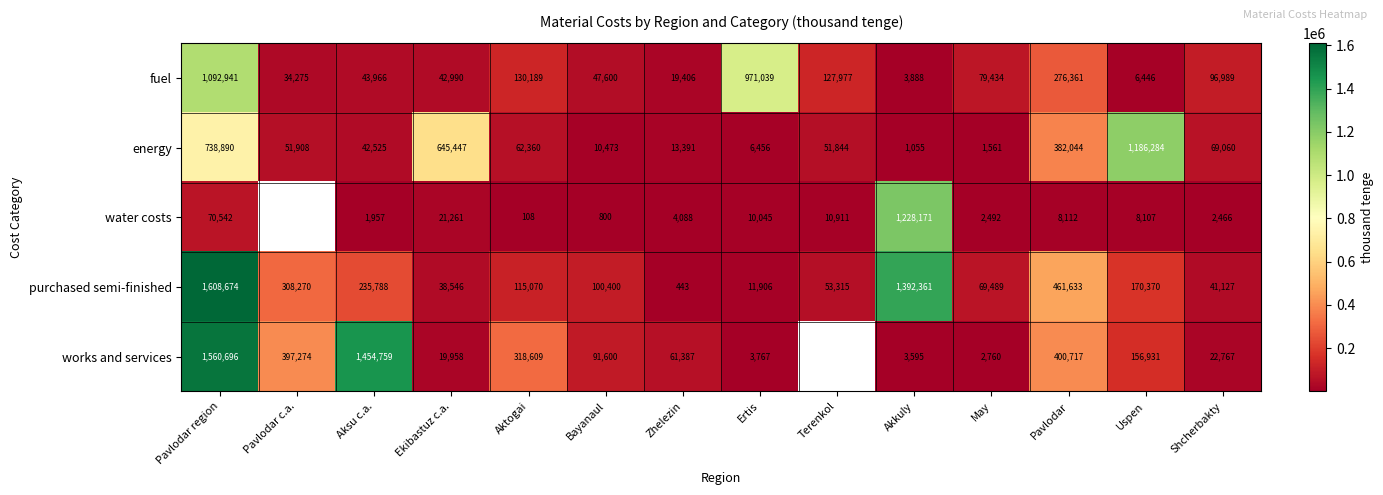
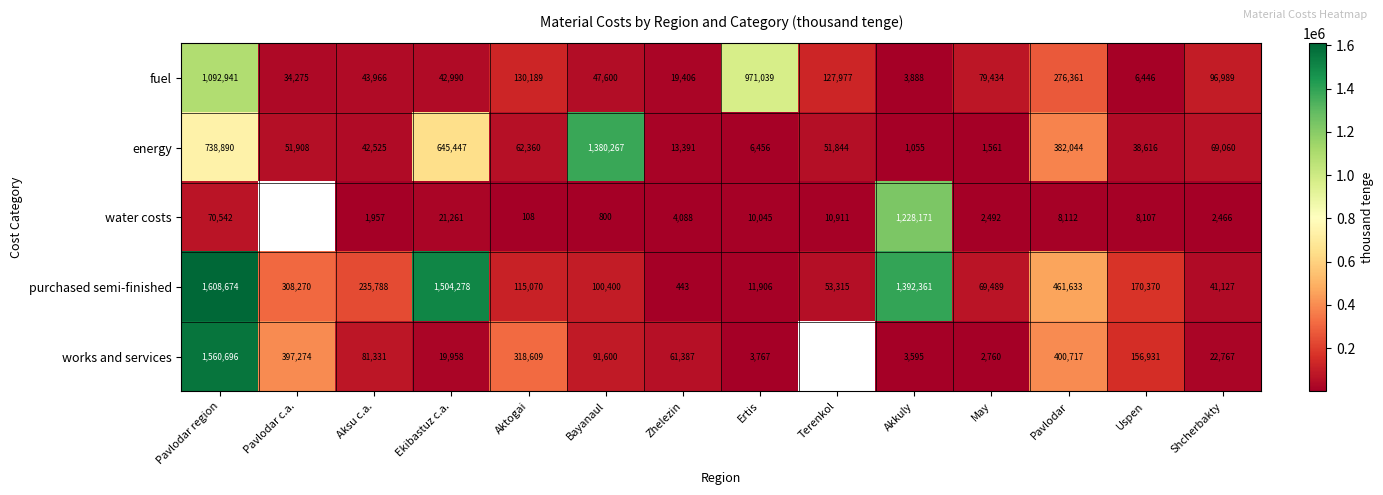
energy, Bayanaul: 10,473 -> 1,380,267
energy, Uspen: 1,186,284 -> 38,616
purchased semi-finished, Ekibastuz c.a.: 38,546 -> 1,504,278
works and services, Aksu c.a.: 1,454,759 -> 81,331
